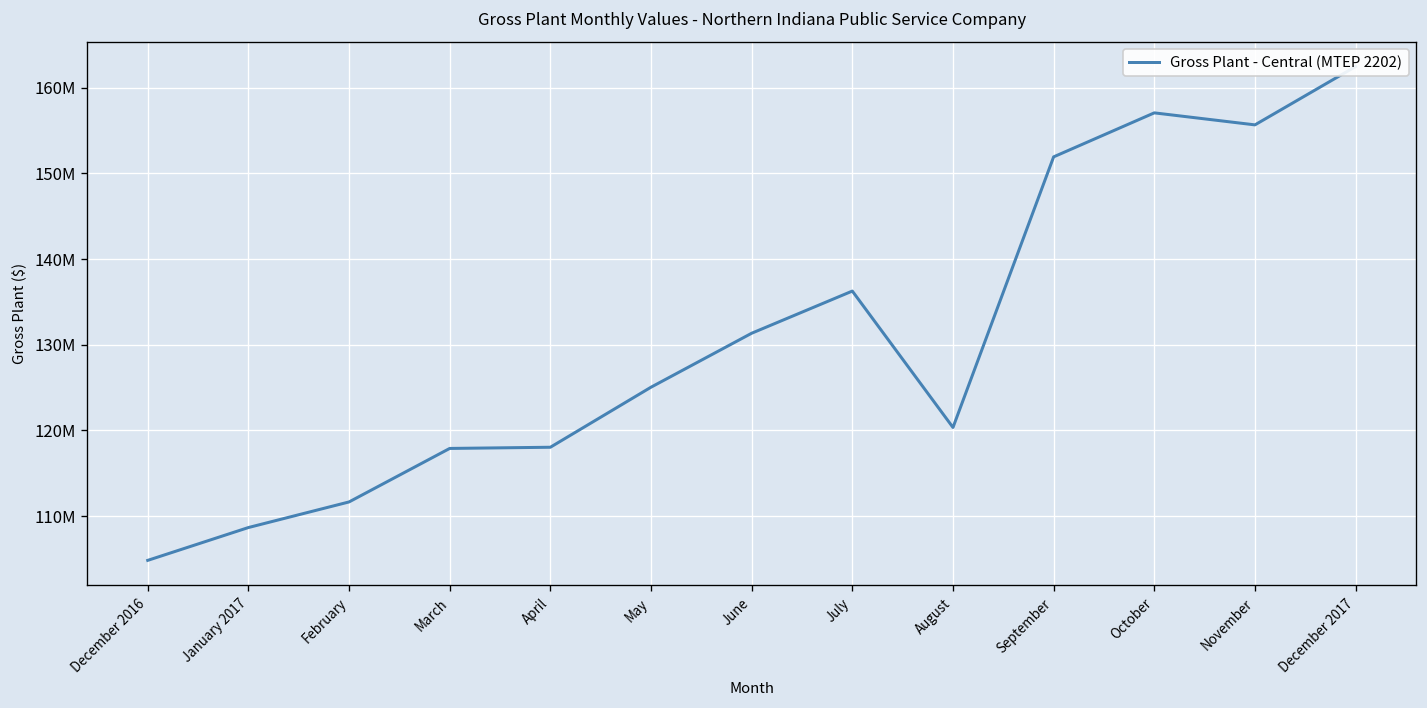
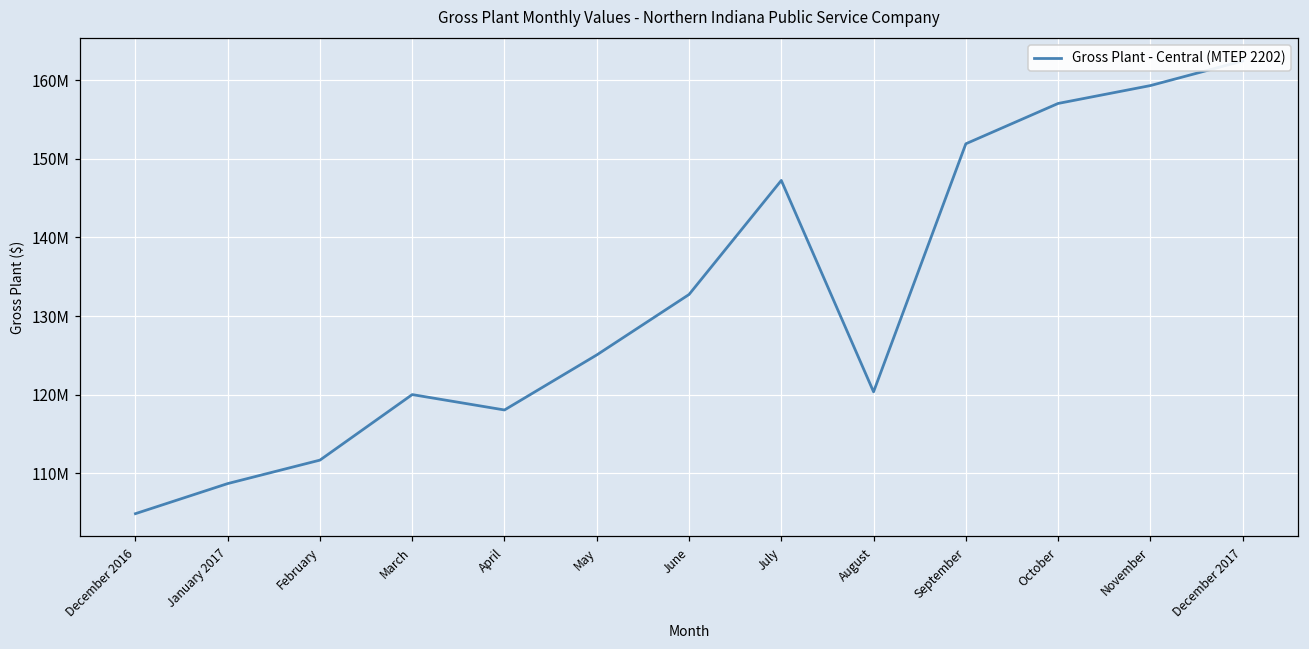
March: 118000000 -> 120000000
June: 131000000 -> 133000000
July: 136000000 -> 147000000
November: 156000000 -> 159000000
